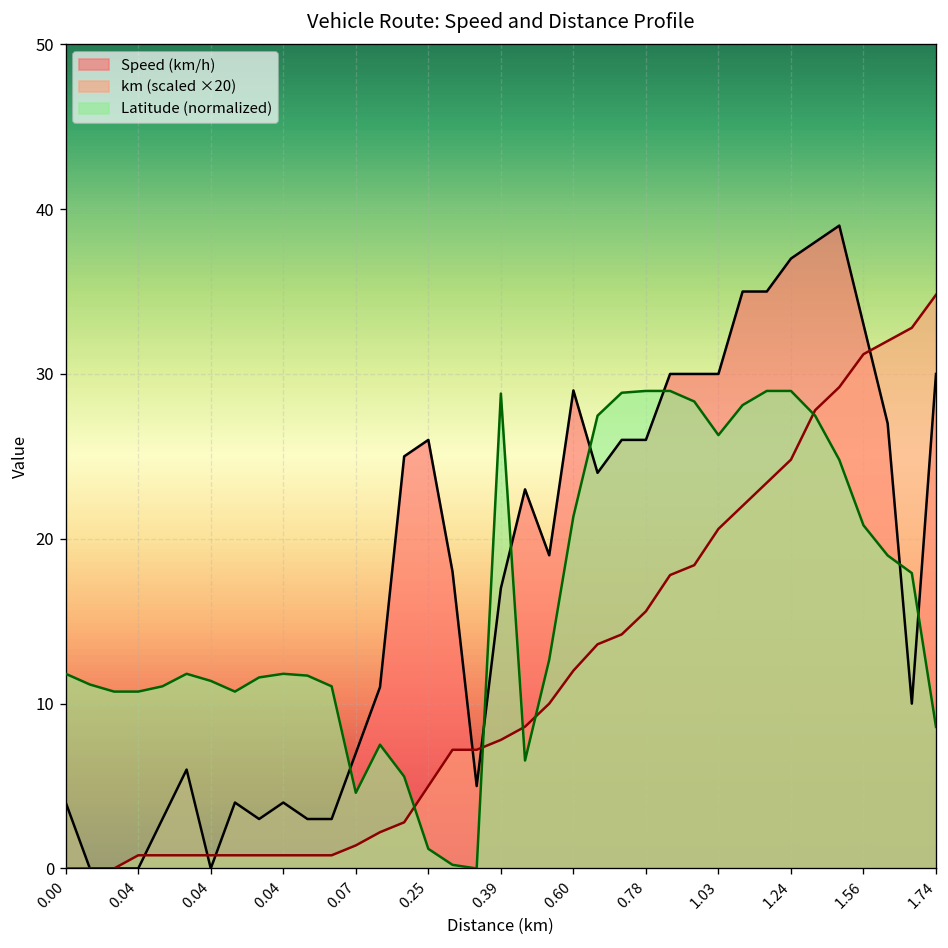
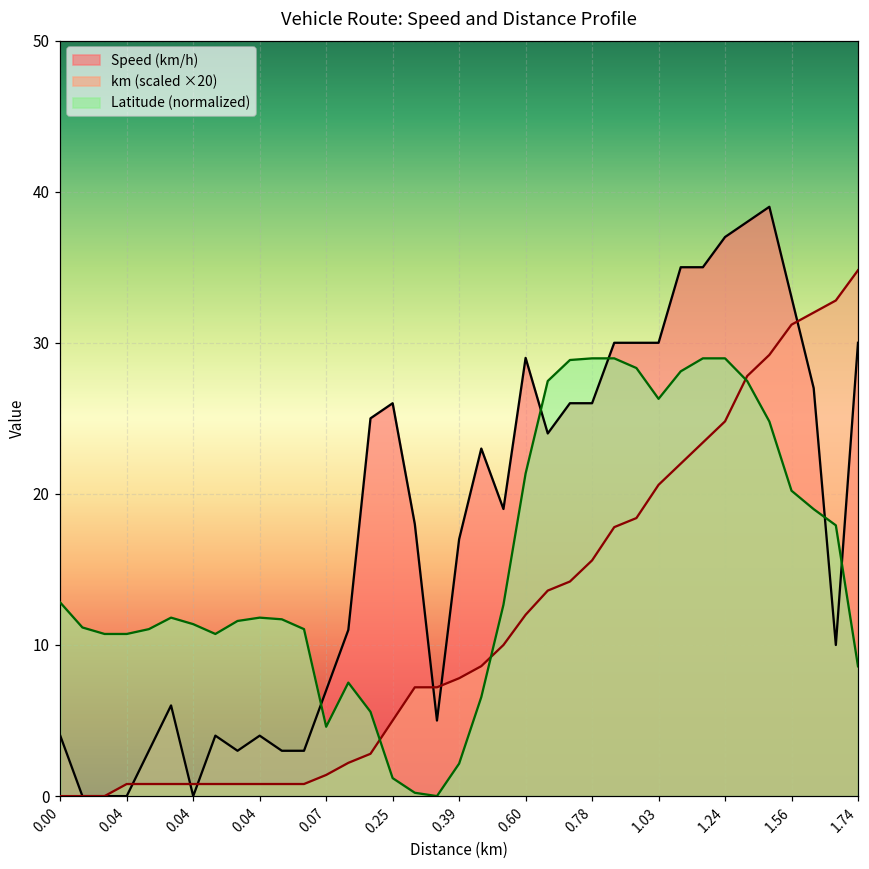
Latitude (normalized), 0.00: 11.8 -> 12.8
Latitude (normalized), 0.39: 28.8 -> 2.1
Latitude (normalized), 1.56: 20.8 -> 20.2
